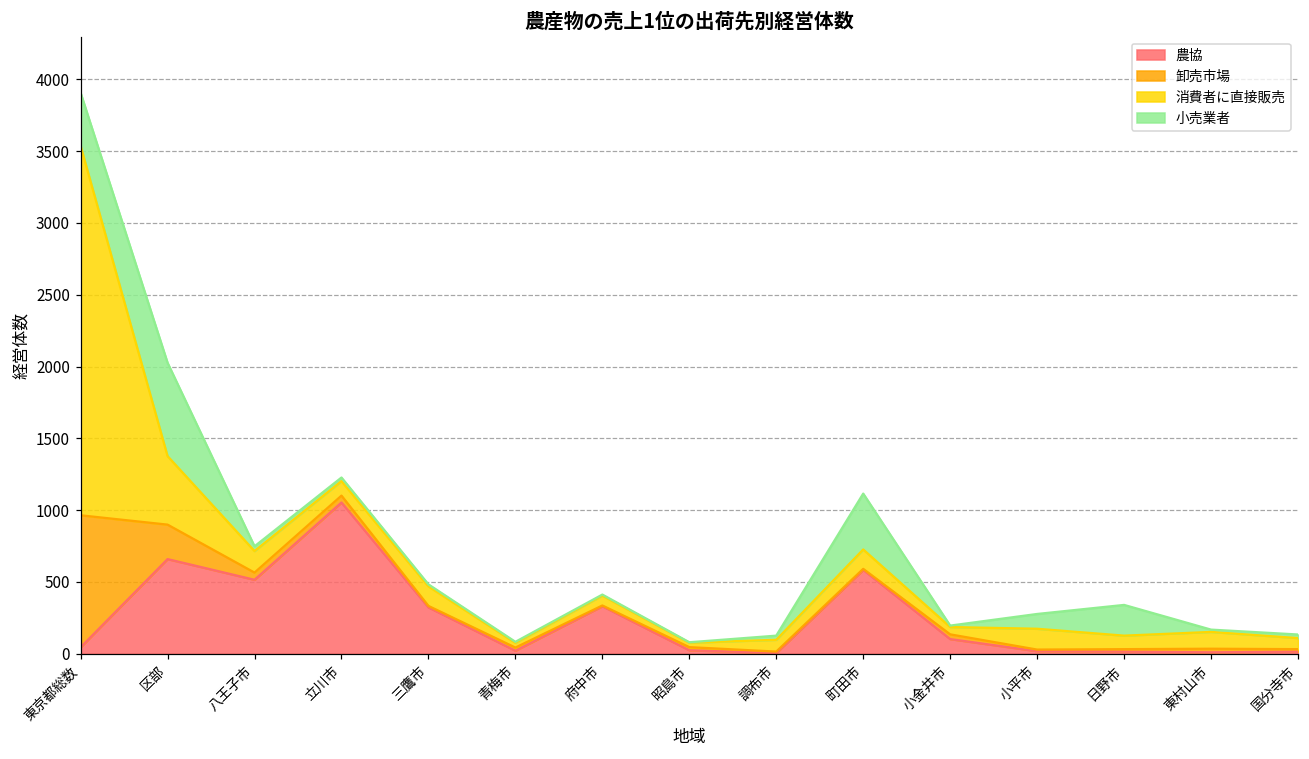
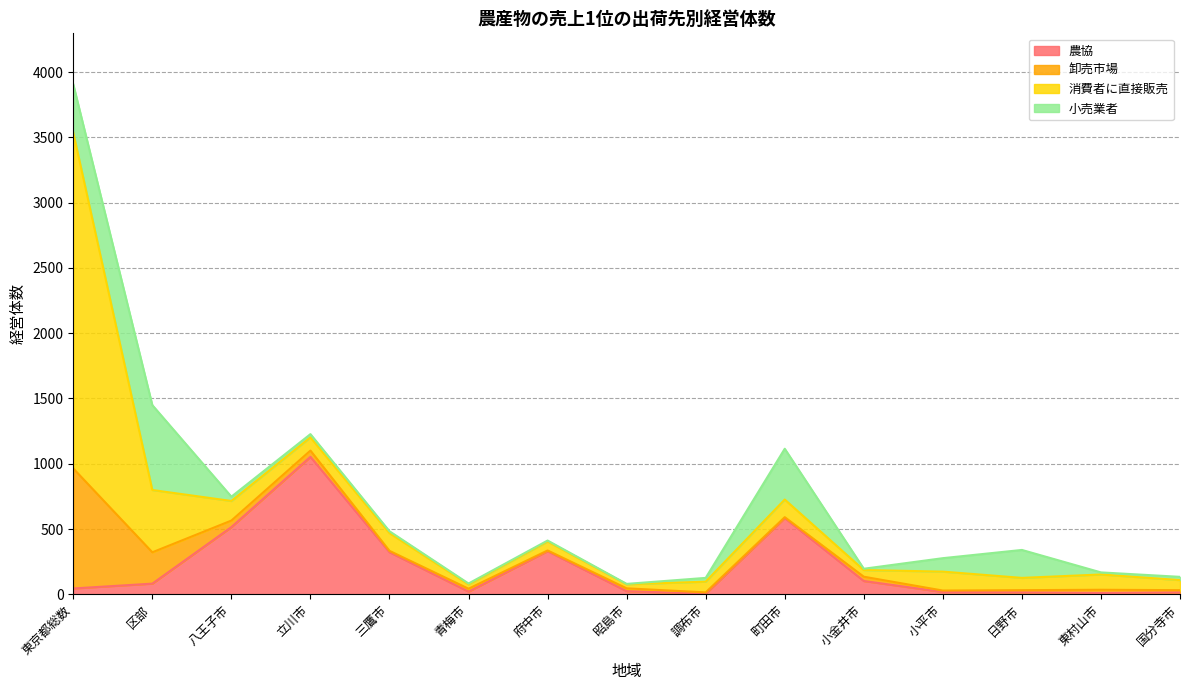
農協, 区部: 660 -> 80
